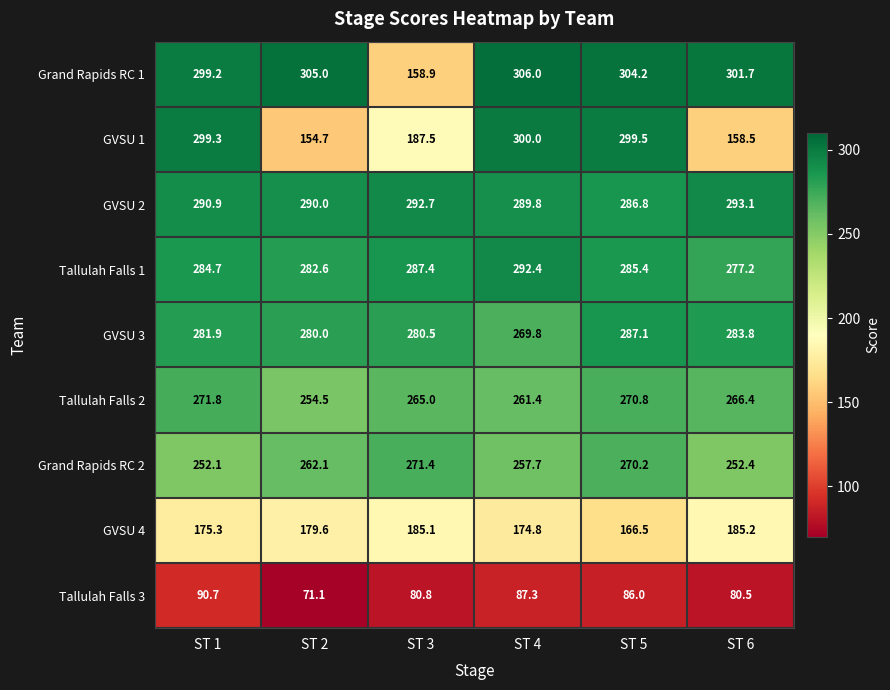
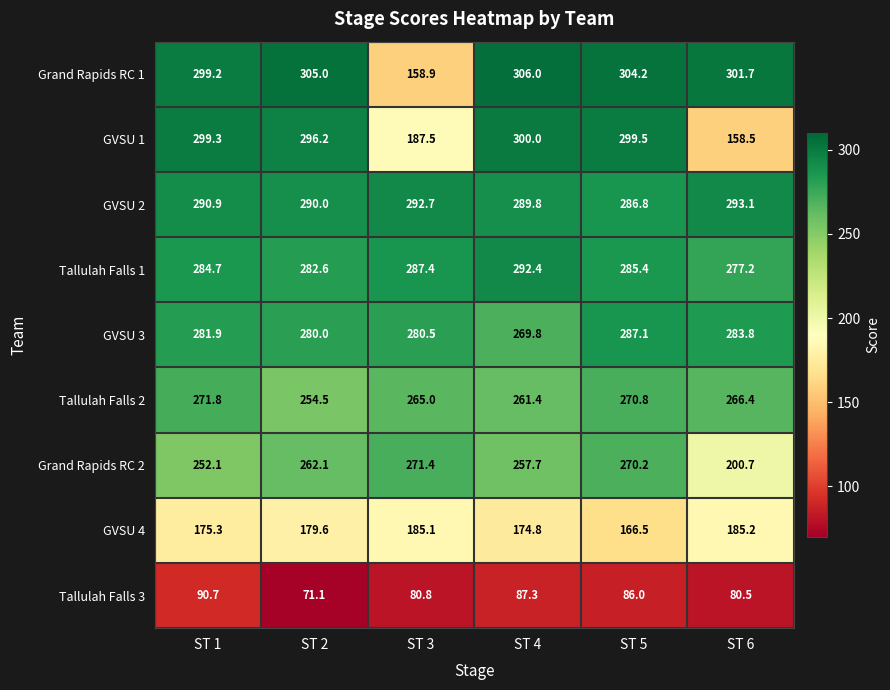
GVSU 1, ST 2: 154.7 -> 296.2
Grand Rapids RC 2, ST 6: 252.4 -> 200.7
